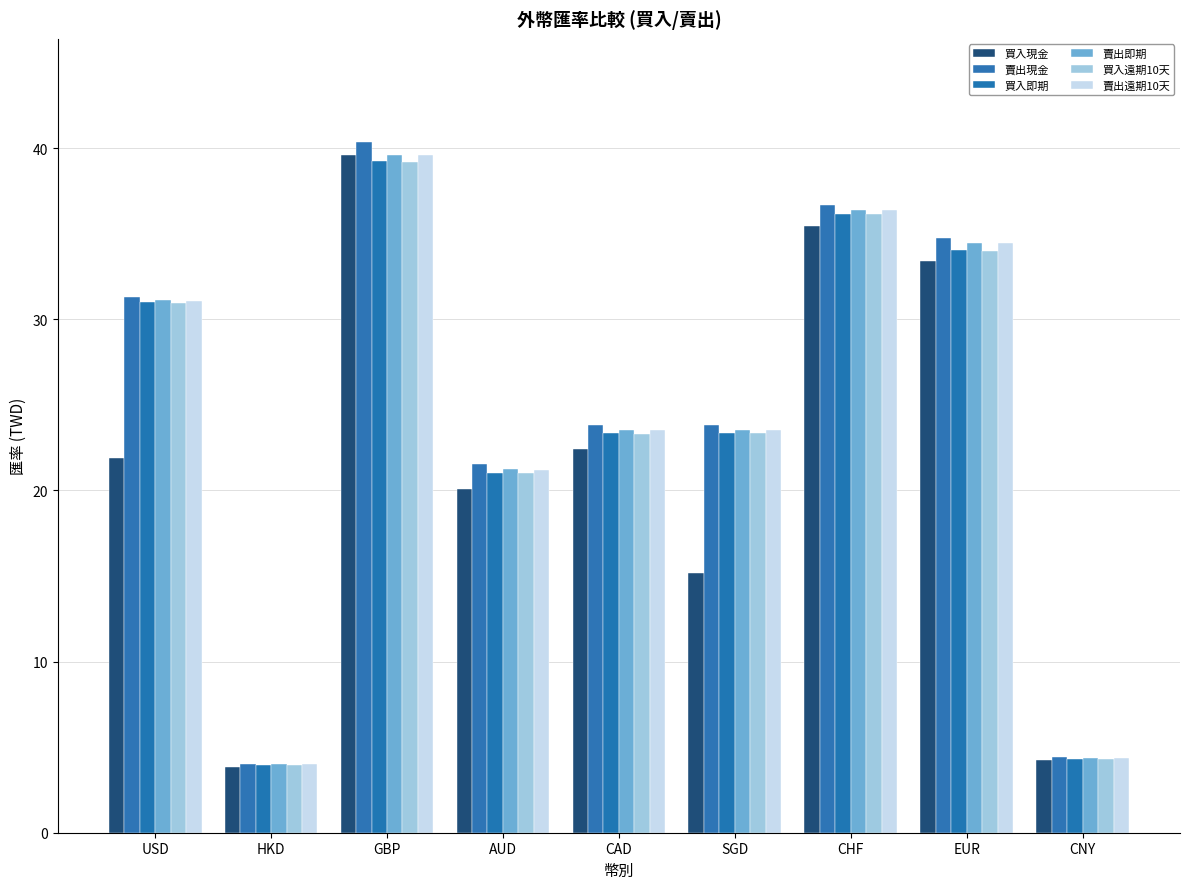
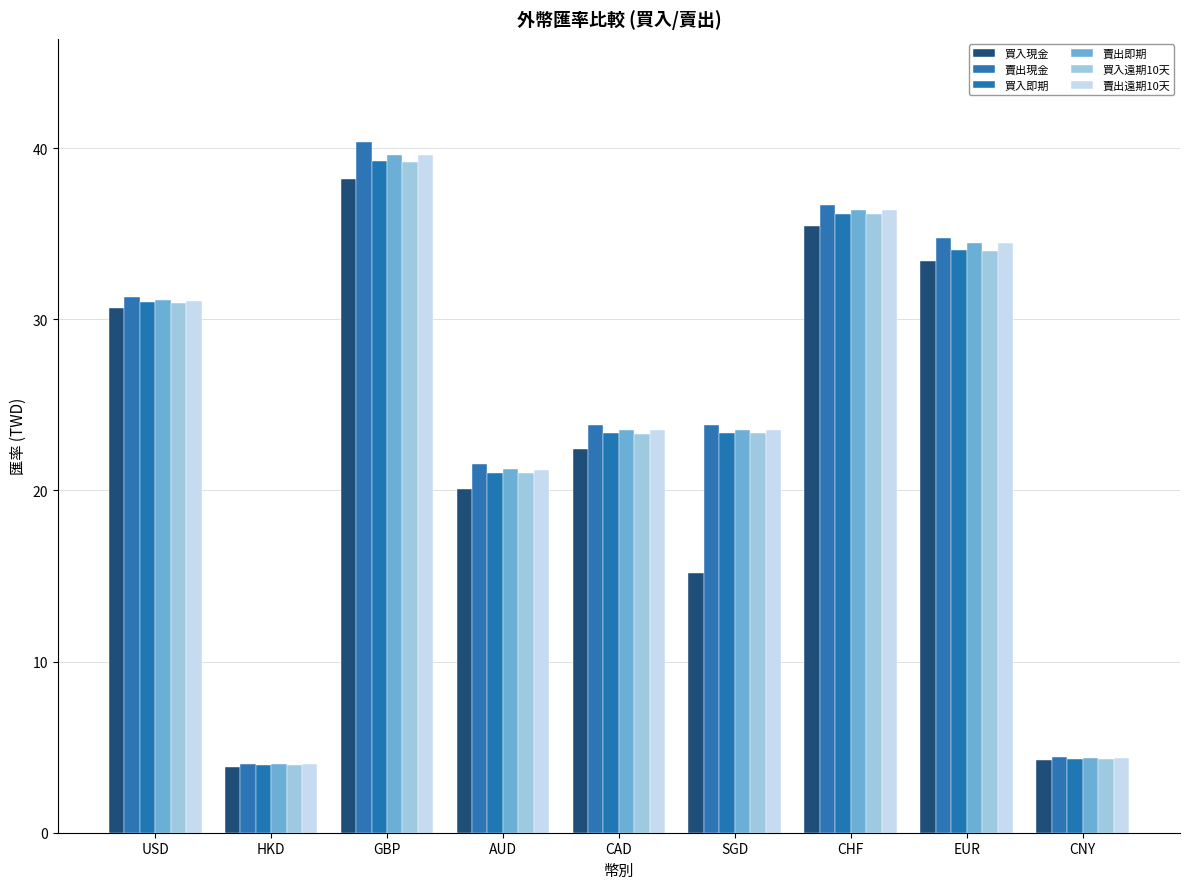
買入現金, USD: 21.9 -> 30.7
買入現金, GBP: 39.6 -> 38.2
